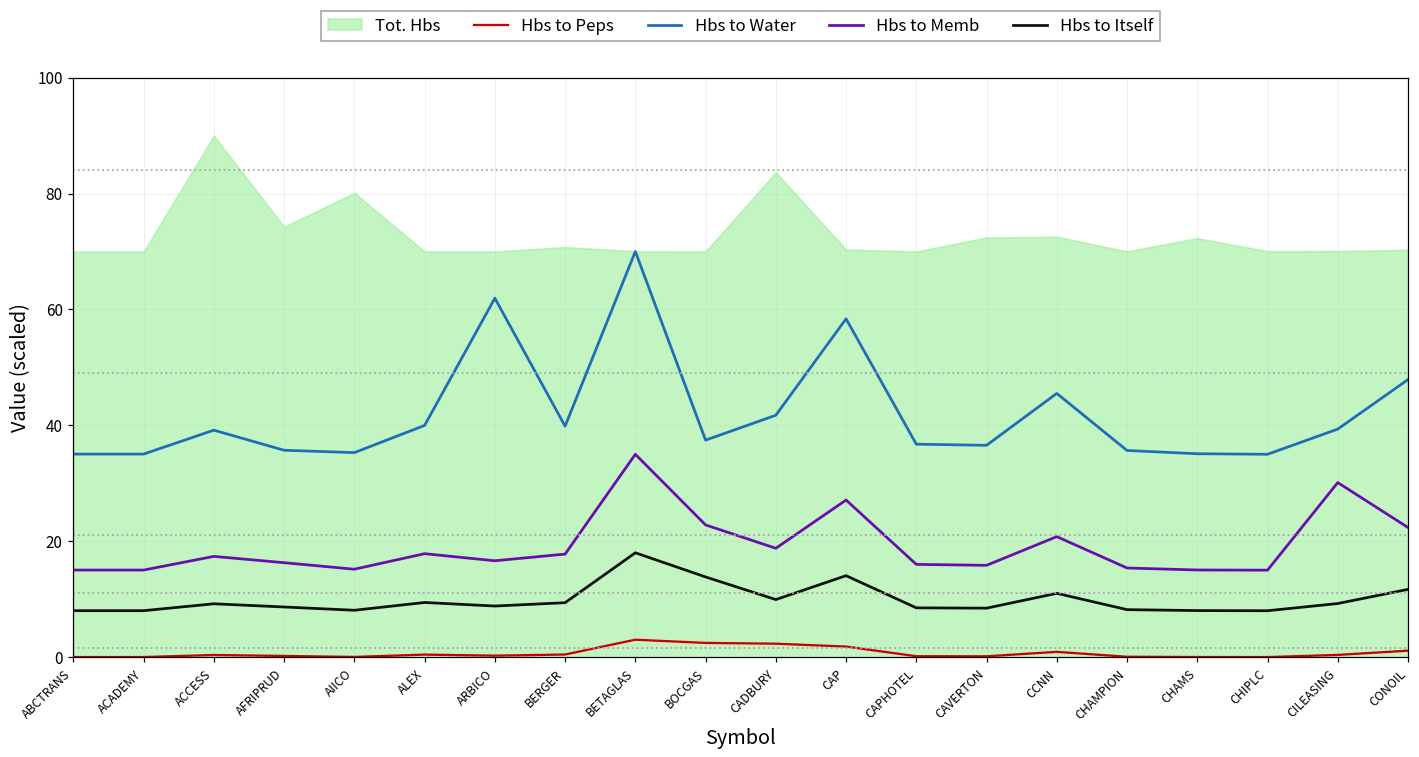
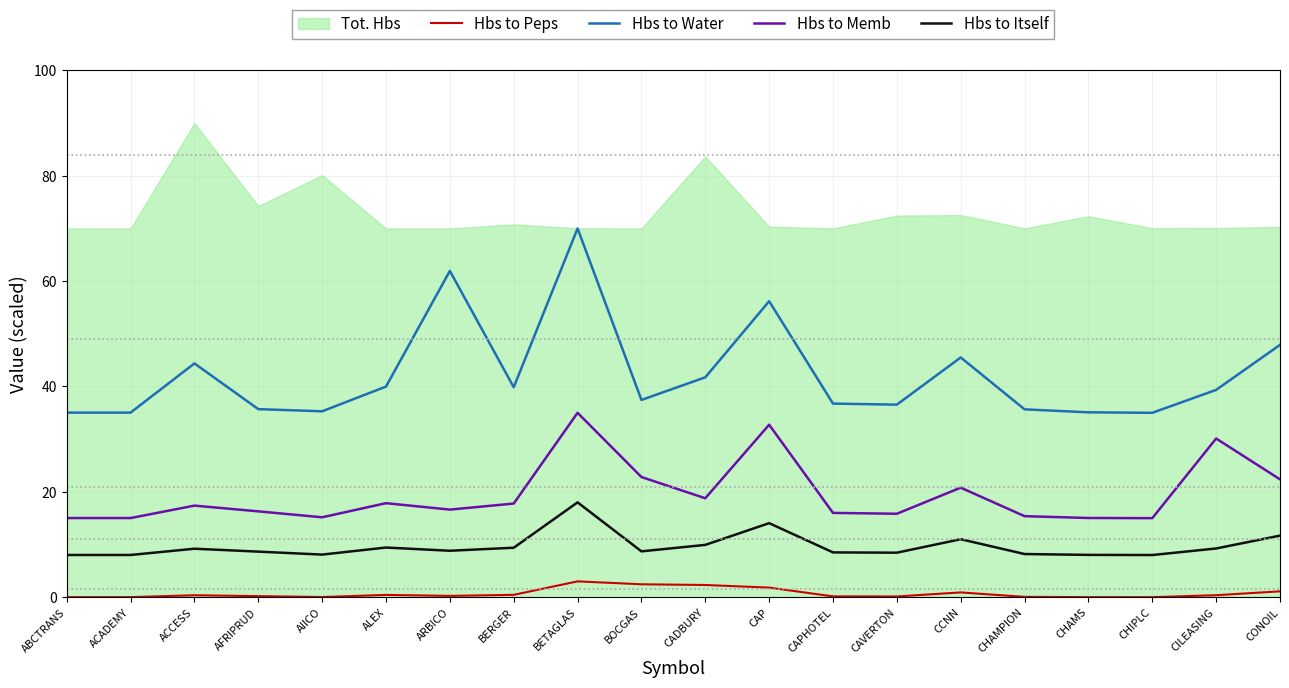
Hbs to Water, ACCESS: 39 -> 44
Hbs to Itself, BOCGAS: 14 -> 9
Hbs to Water, CAP: 58 -> 56
Hbs to Memb, CAP: 27 -> 33
